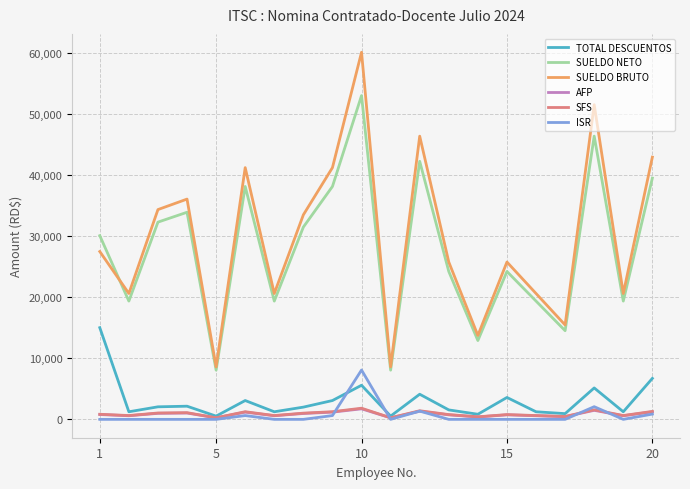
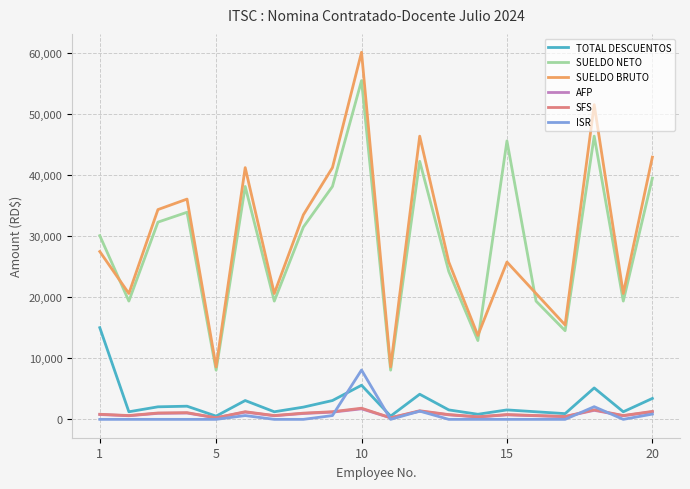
SUELDO NETO, 10: 53,000 -> 56,000
TOTAL DESCUENTOS, 15: 4,000 -> 2,000
SUELDO NETO, 15: 24,000 -> 46,000
TOTAL DESCUENTOS, 20: 7,000 -> 3,000
